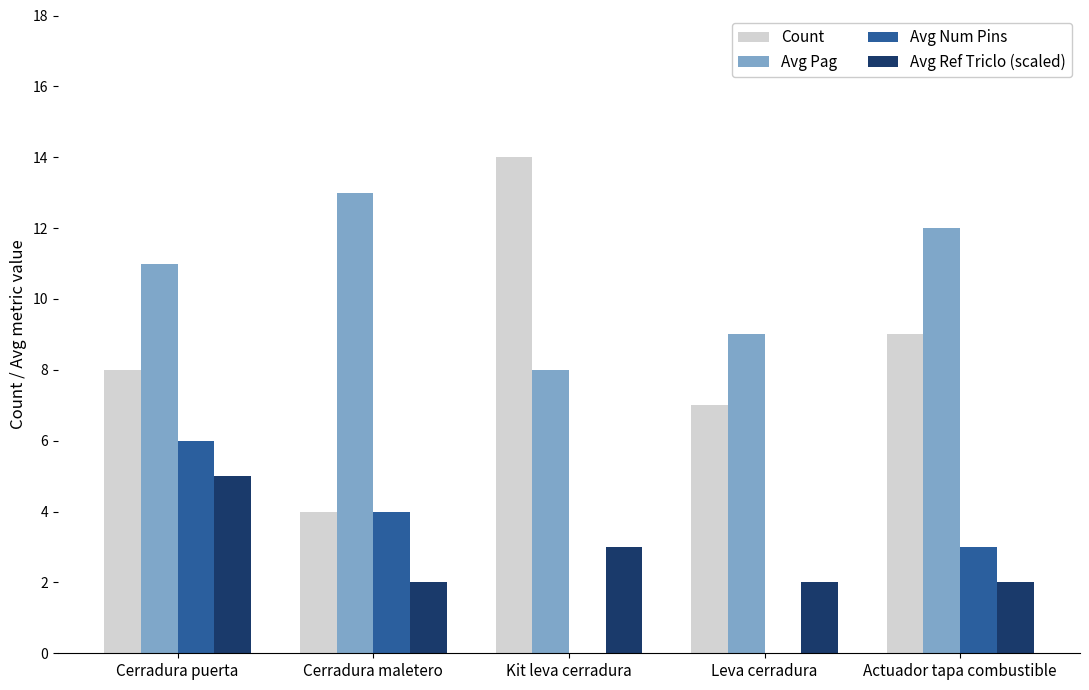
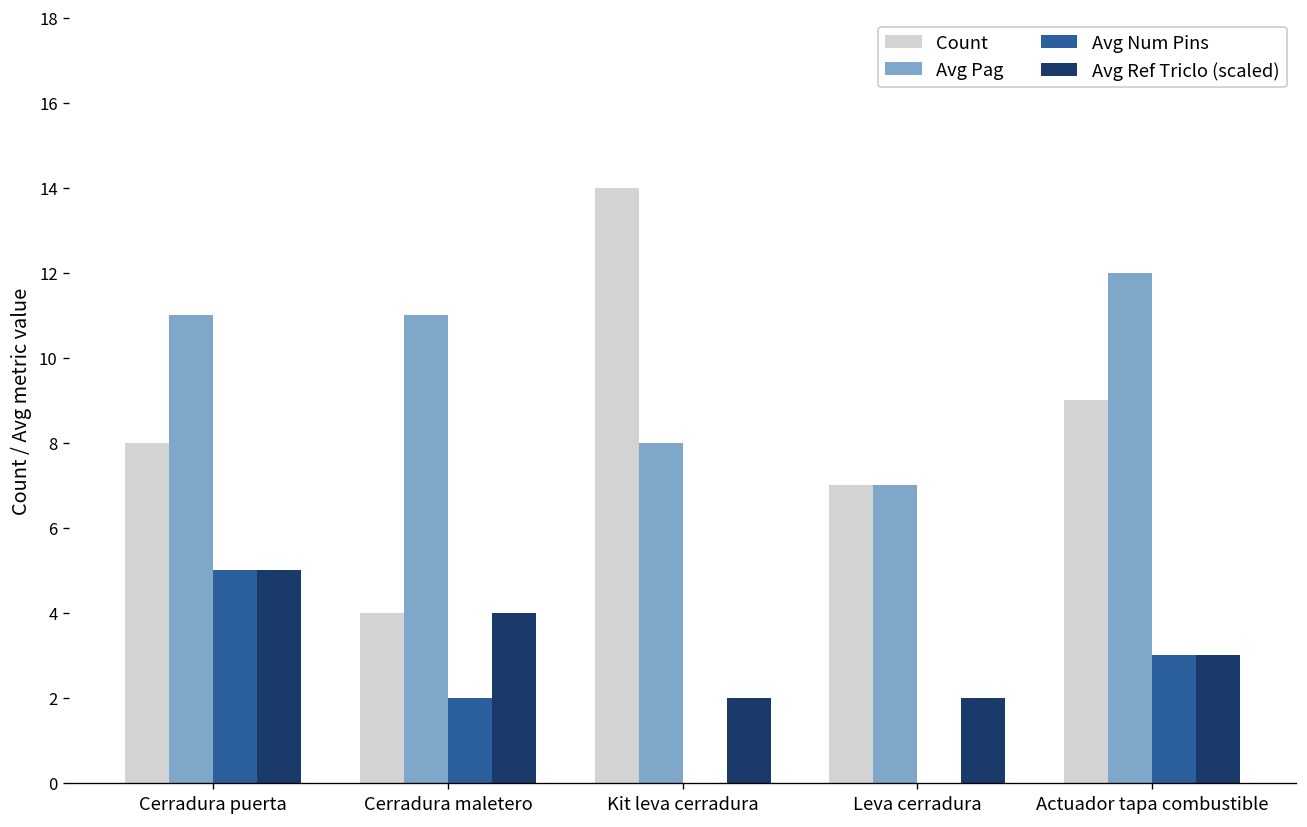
Avg Num Pins, Cerradura puerta: 6 -> 5
Avg Pag, Cerradura maletero: 13 -> 11
Avg Num Pins, Cerradura maletero: 4 -> 2
Avg Ref Triclo (scaled), Cerradura maletero: 2 -> 4
Avg Ref Triclo (scaled), Kit leva cerradura: 3 -> 2
Avg Pag, Leva cerradura: 9 -> 7
Avg Ref Triclo (scaled), Actuador tapa combustible: 2 -> 3
